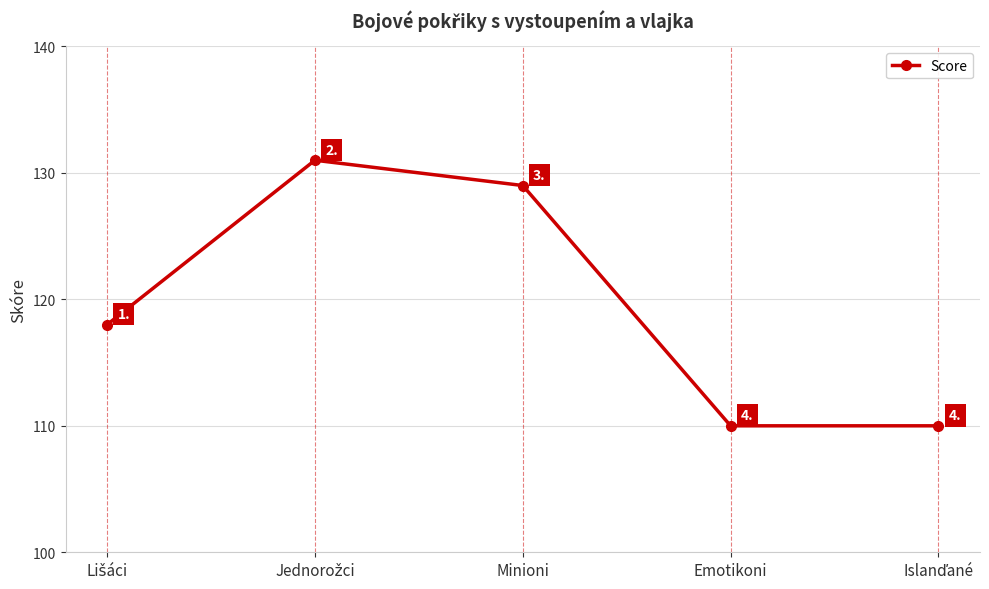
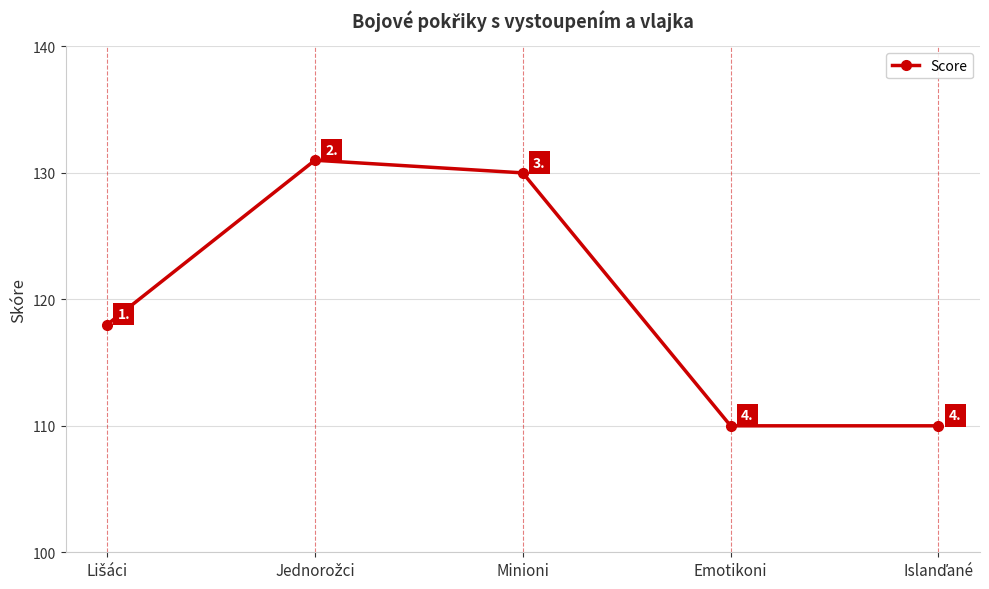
Minioni: 129 -> 130
